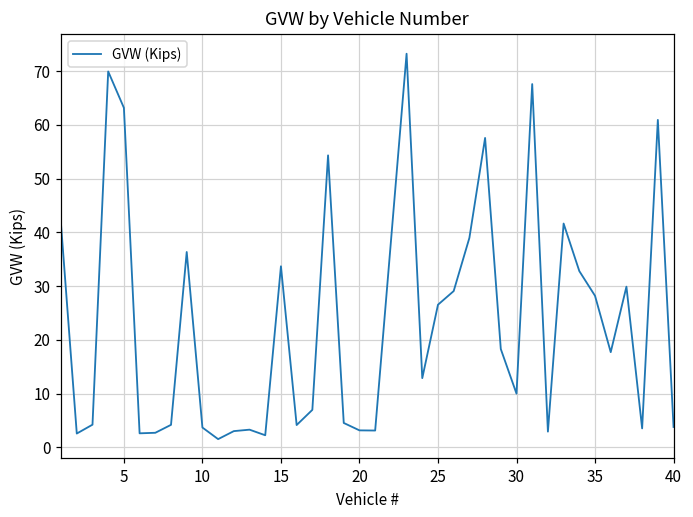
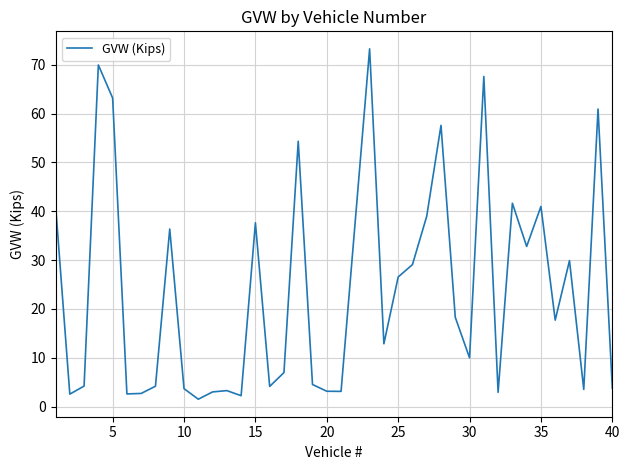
15: 34 -> 38
35: 28 -> 41
